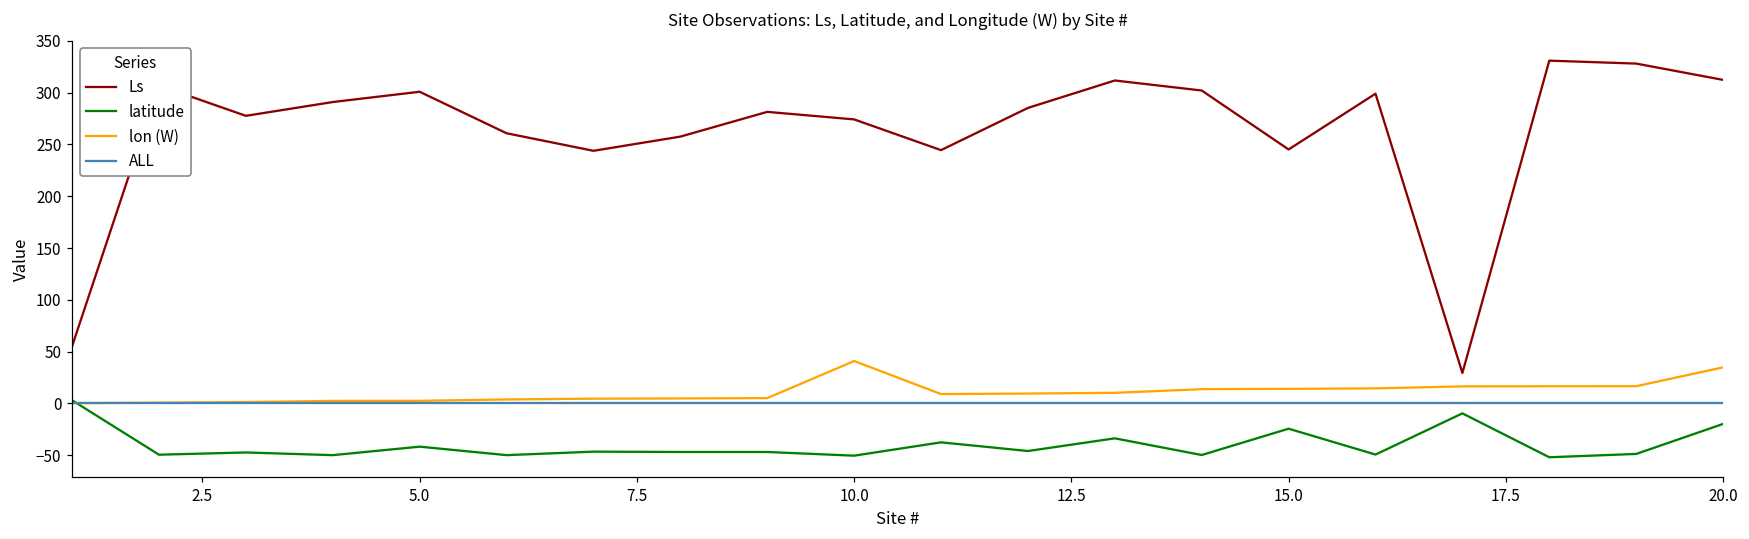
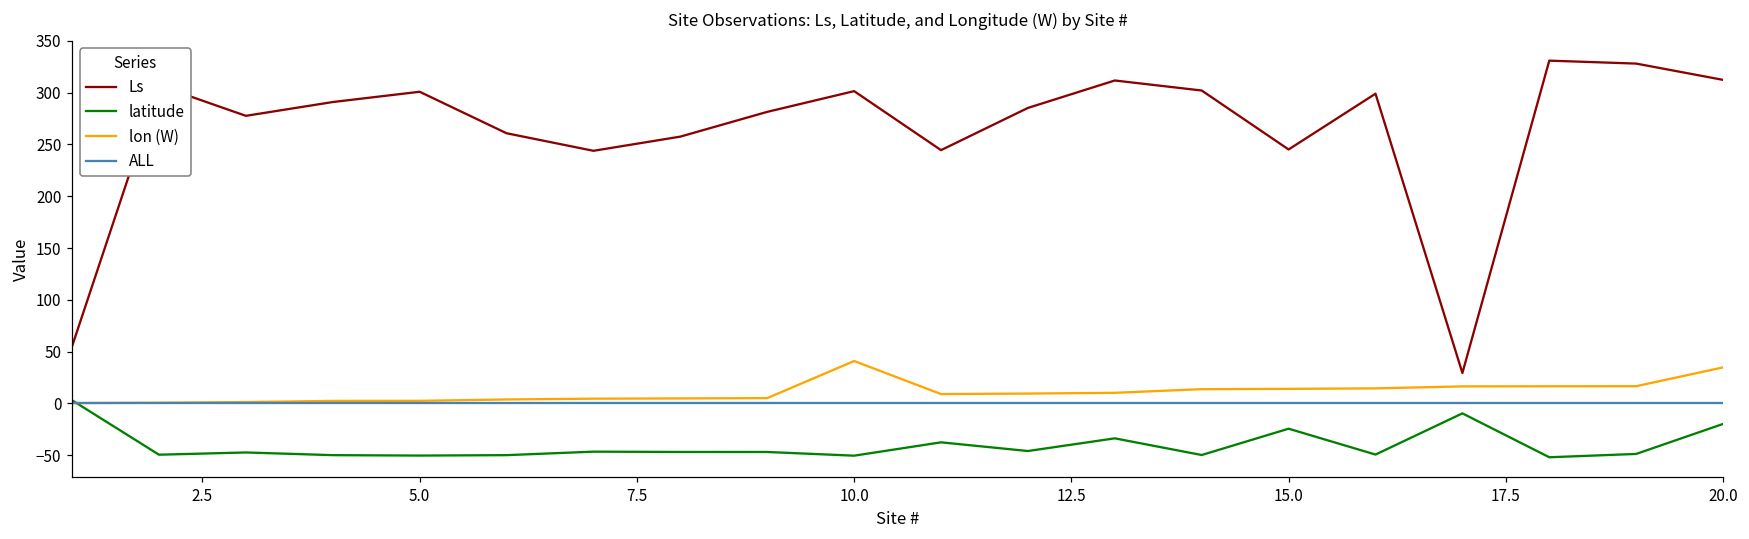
latitude, 5.0: -40 -> -50
Ls, 10.0: 270 -> 300
